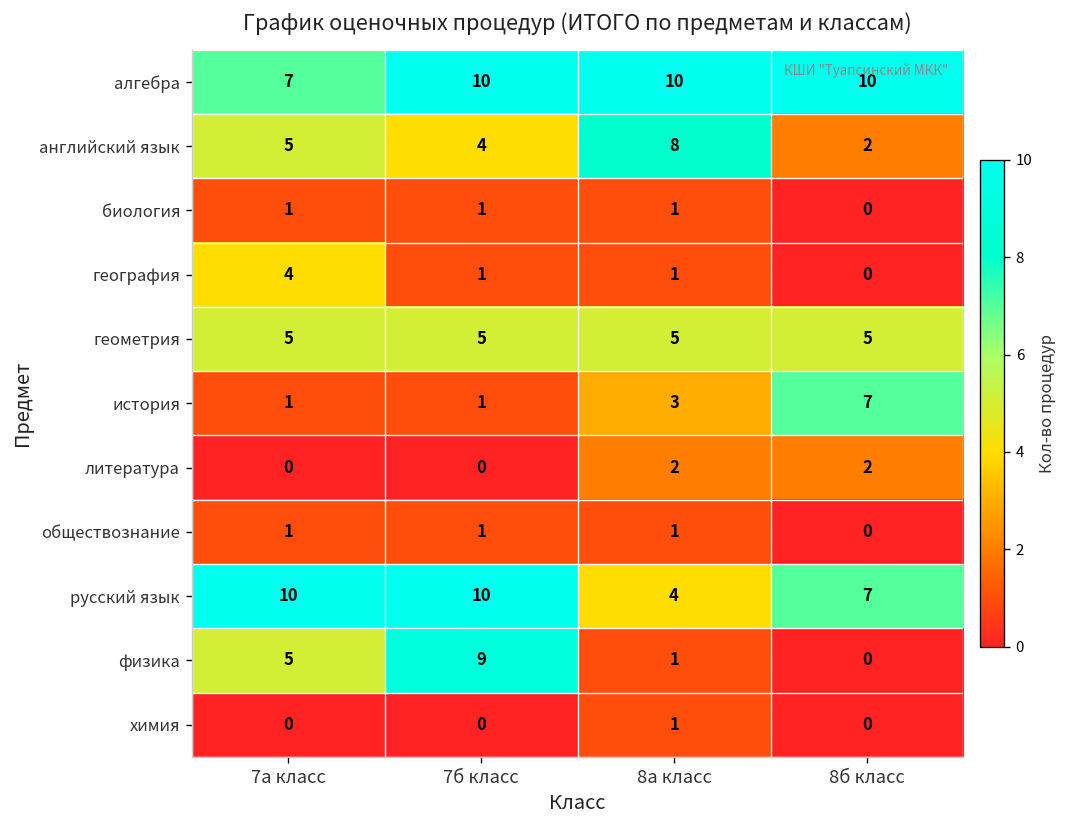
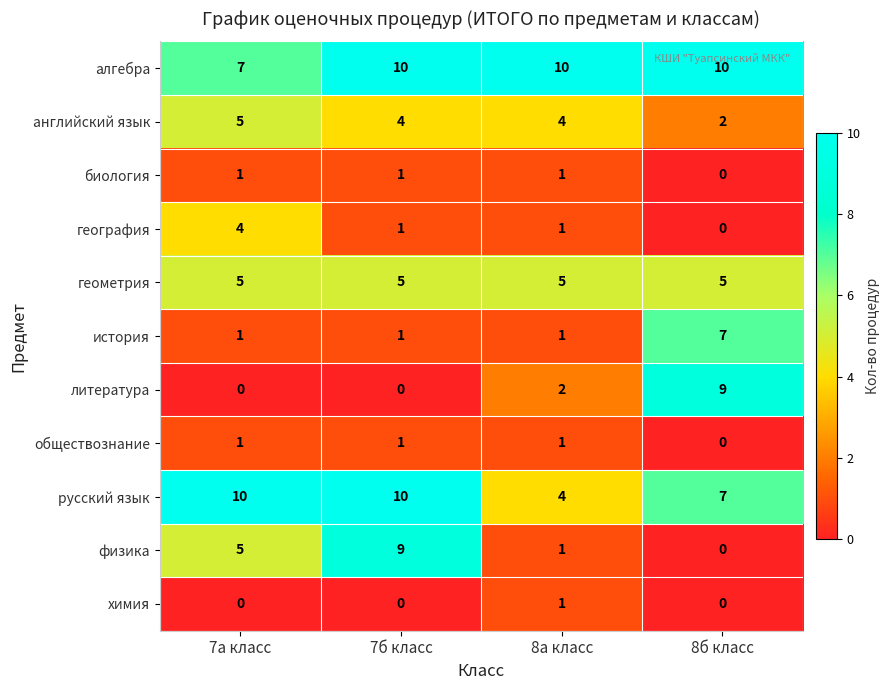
английский язык, 8а класс: 8 -> 4
история, 8а класс: 3 -> 1
литература, 8б класс: 2 -> 9
